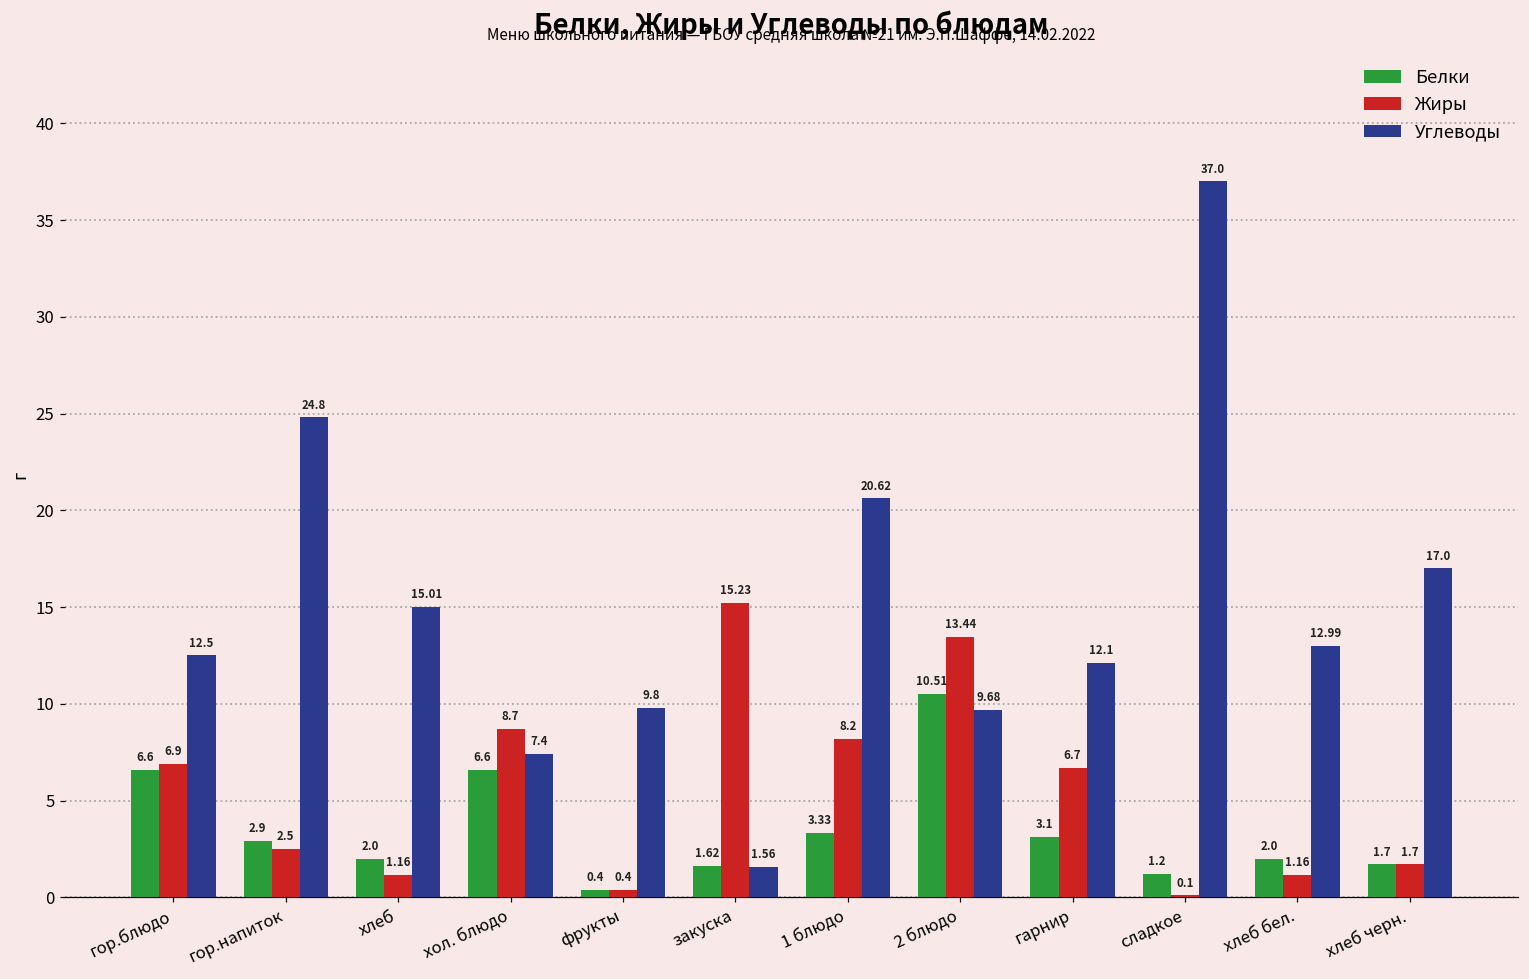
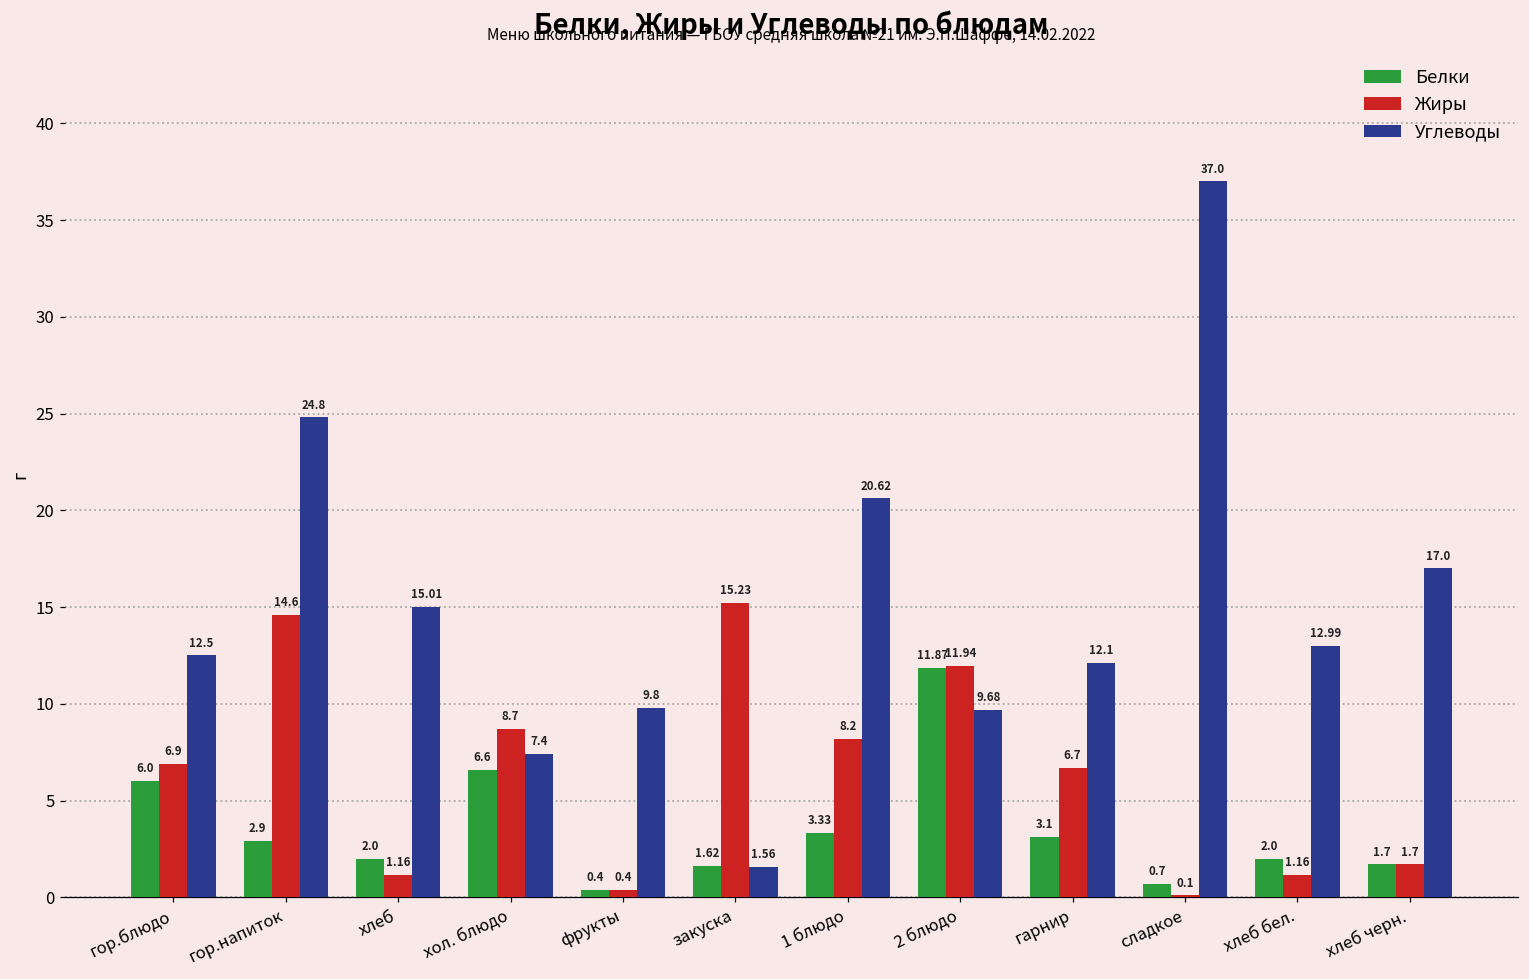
Белки, гор.блюдо: 6.6 -> 6.0
Жиры, гор.напиток: 2.5 -> 14.6
Белки, 2 блюдо: 10.51 -> 11.87
Жиры, 2 блюдо: 13.44 -> 11.94
Белки, сладкое: 1.2 -> 0.7
